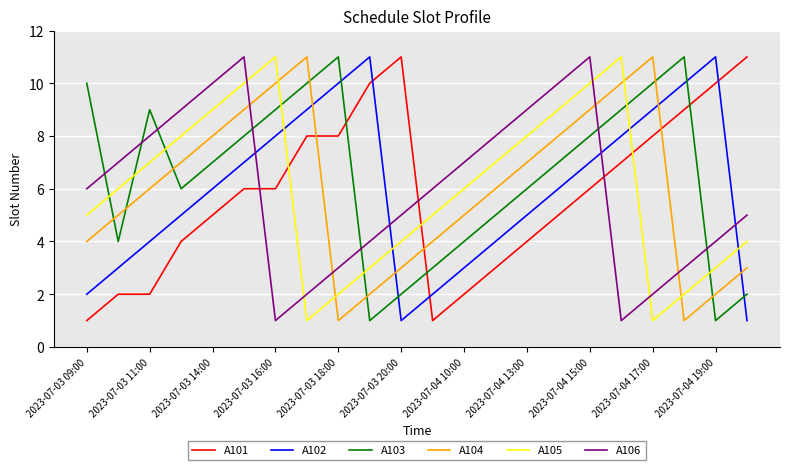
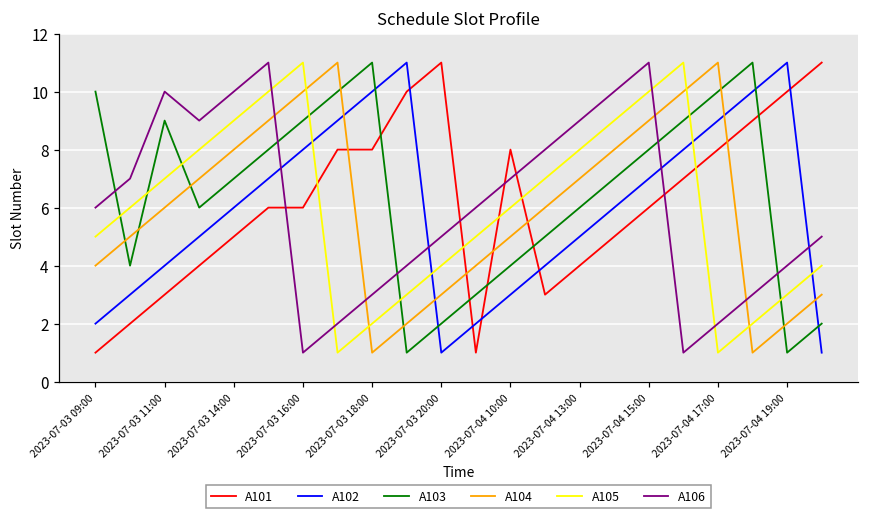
A101, 2023-07-03 11:00: 2 -> 3
A106, 2023-07-03 11:00: 8 -> 10
A101, 2023-07-04 10:00: 2 -> 8
